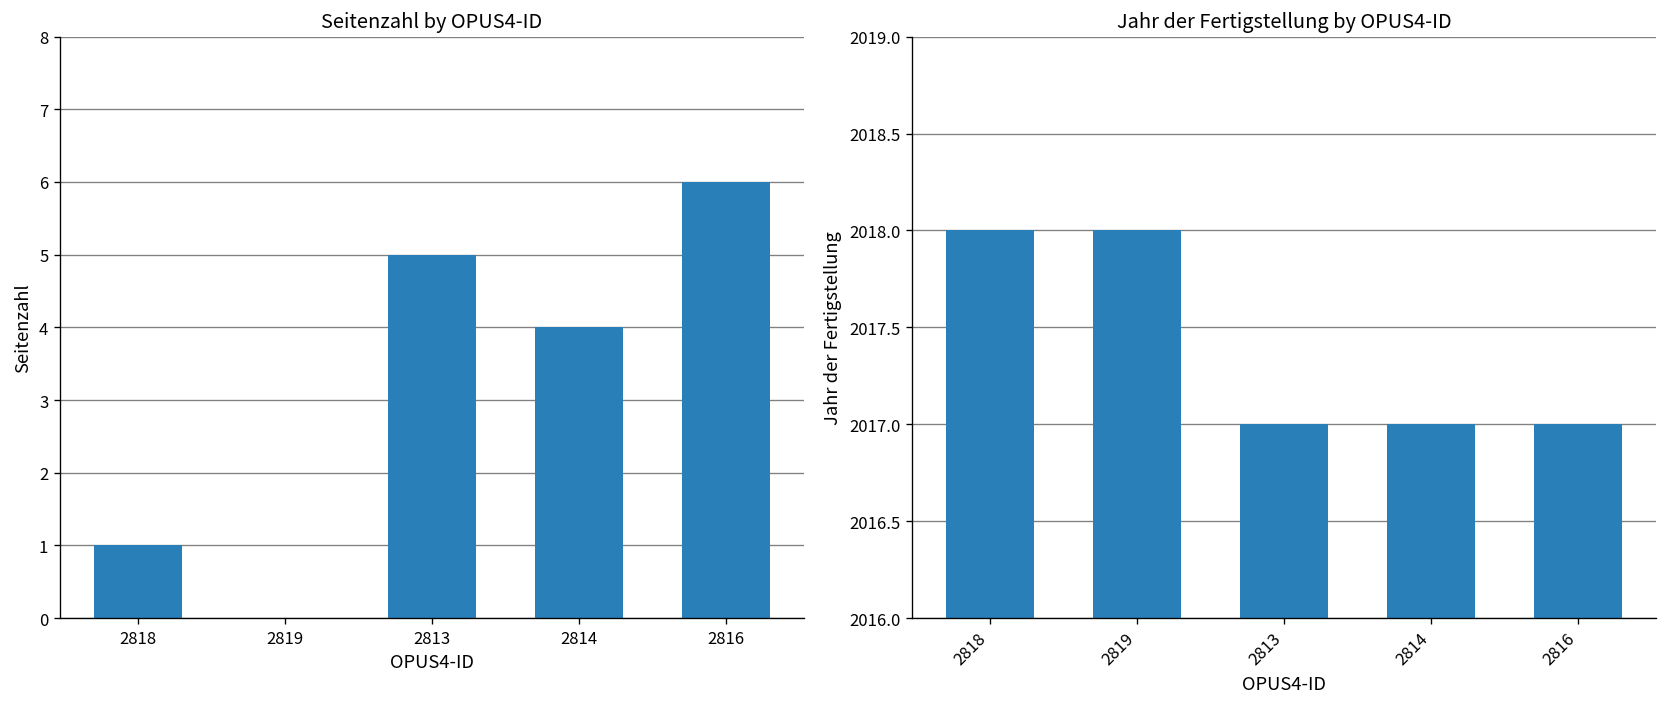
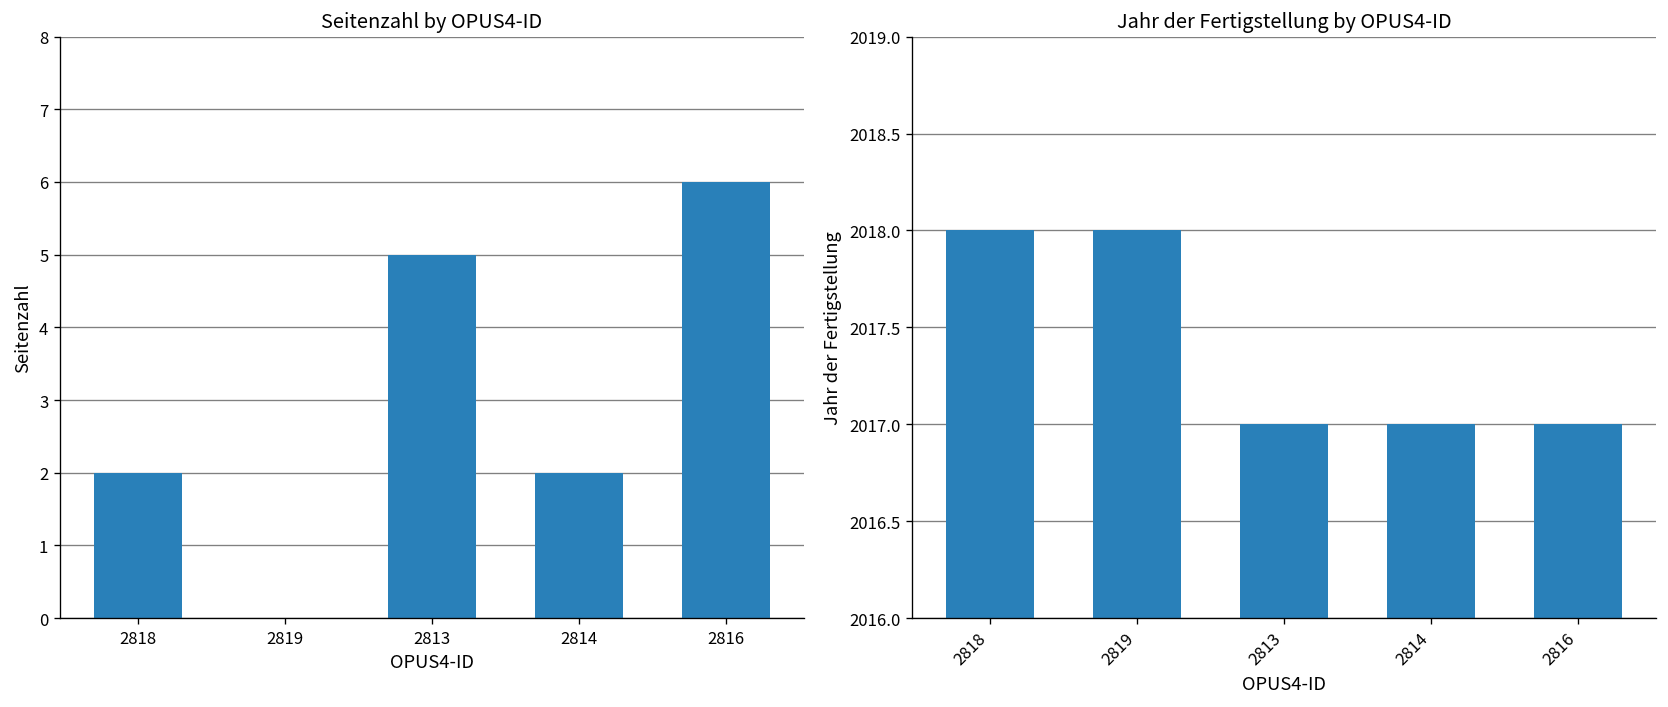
Seitenzahl by OPUS4-ID, 2818: 1 -> 2
Seitenzahl by OPUS4-ID, 2814: 4 -> 2
